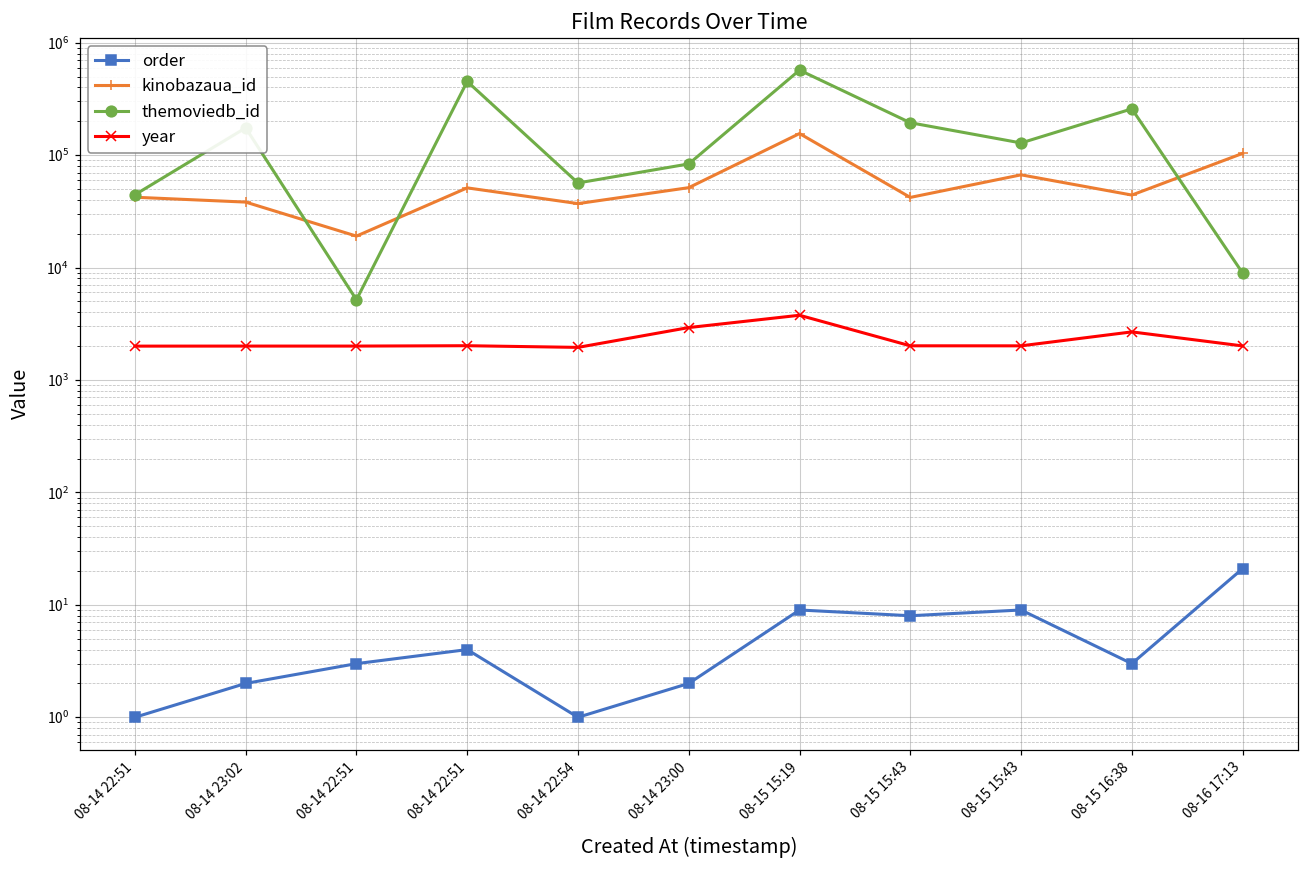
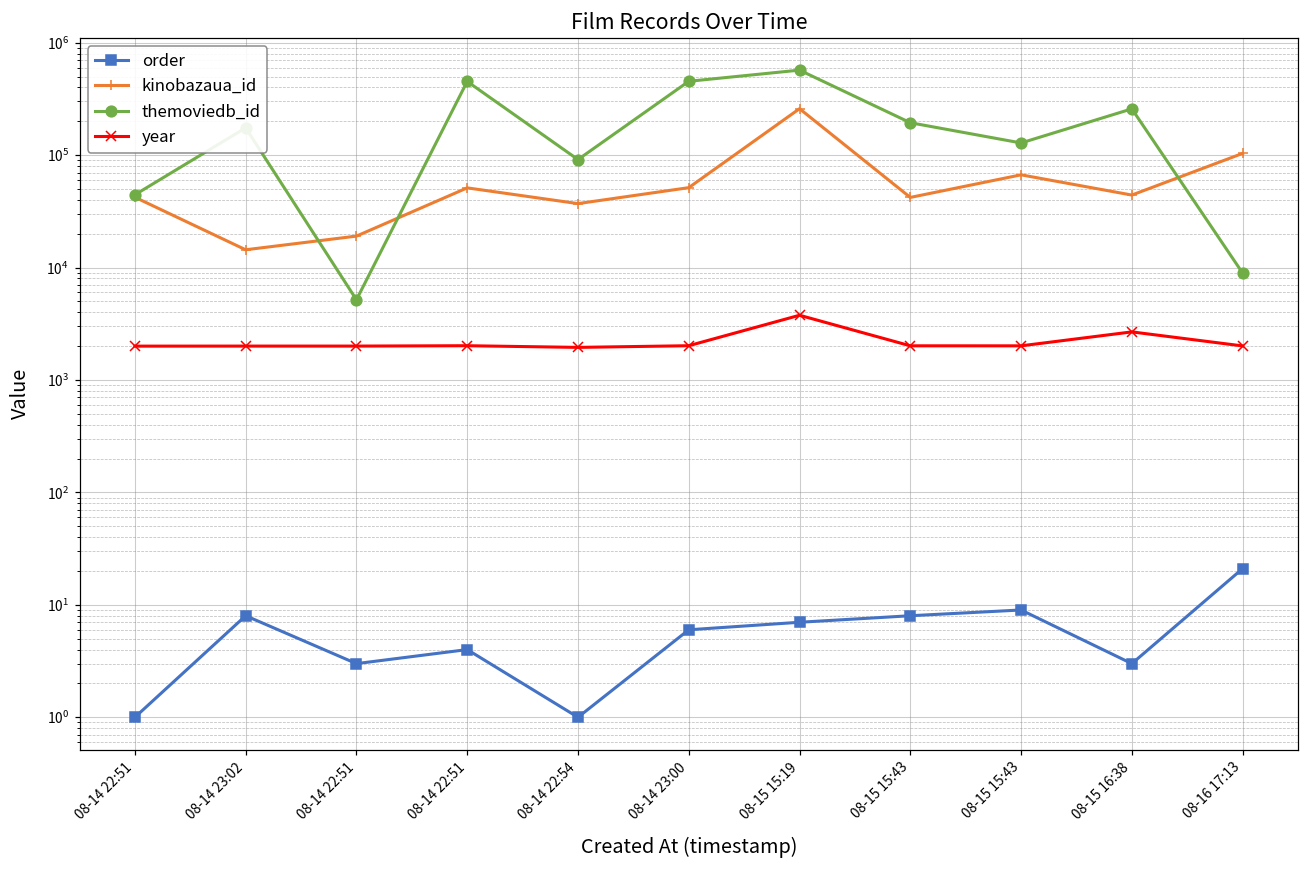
order, 08-14 23:02: 2 -> 8
kinobazaua_id, 08-14 23:02: 38000 -> 14000
themoviedb_id, 08-14 22:54: 60000 -> 90000
order, 08-14 23:00: 2 -> 6
themoviedb_id, 08-14 23:00: 80000 -> 500000
year, 08-14 23:00: 2900 -> 2000
order, 08-15 15:19: 9 -> 7
kinobazaua_id, 08-15 15:19: 160000 -> 260000
